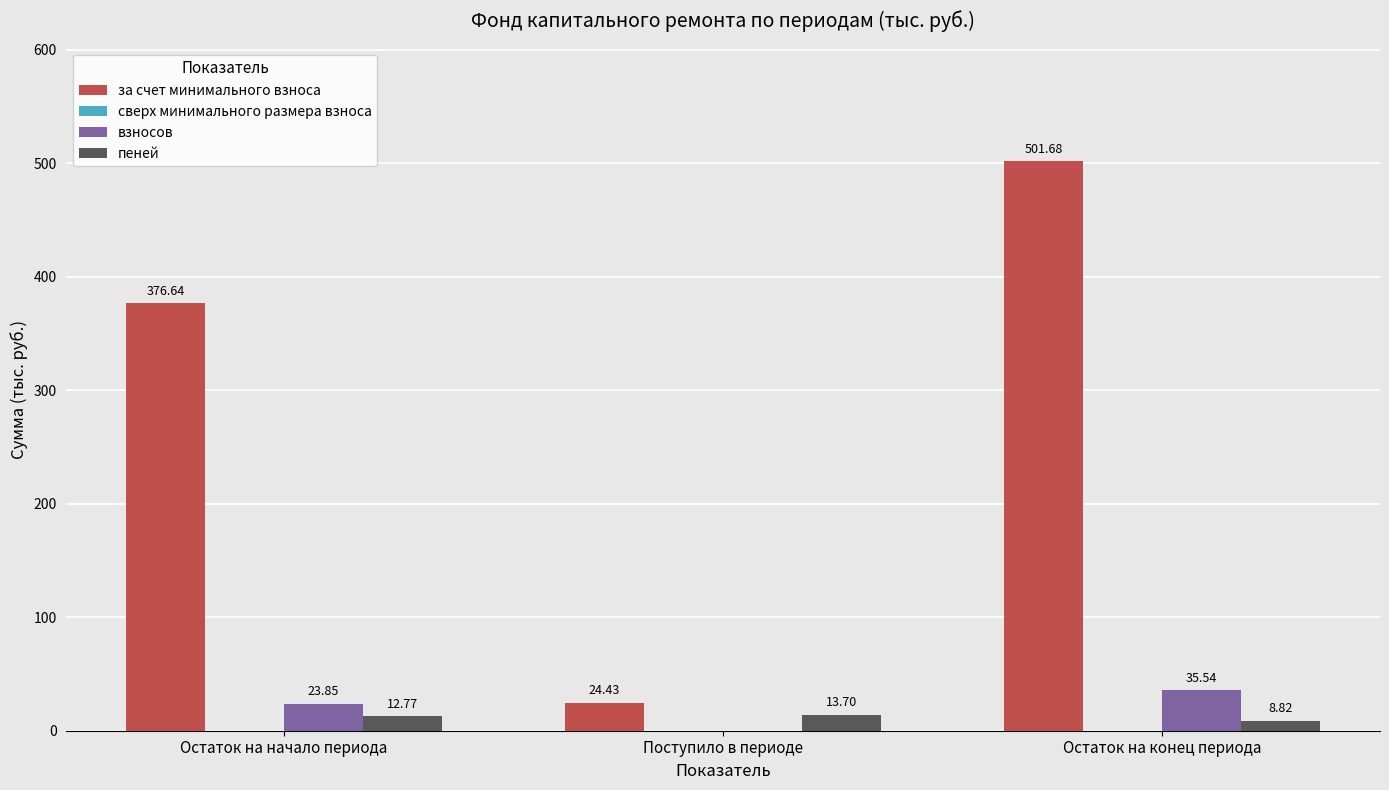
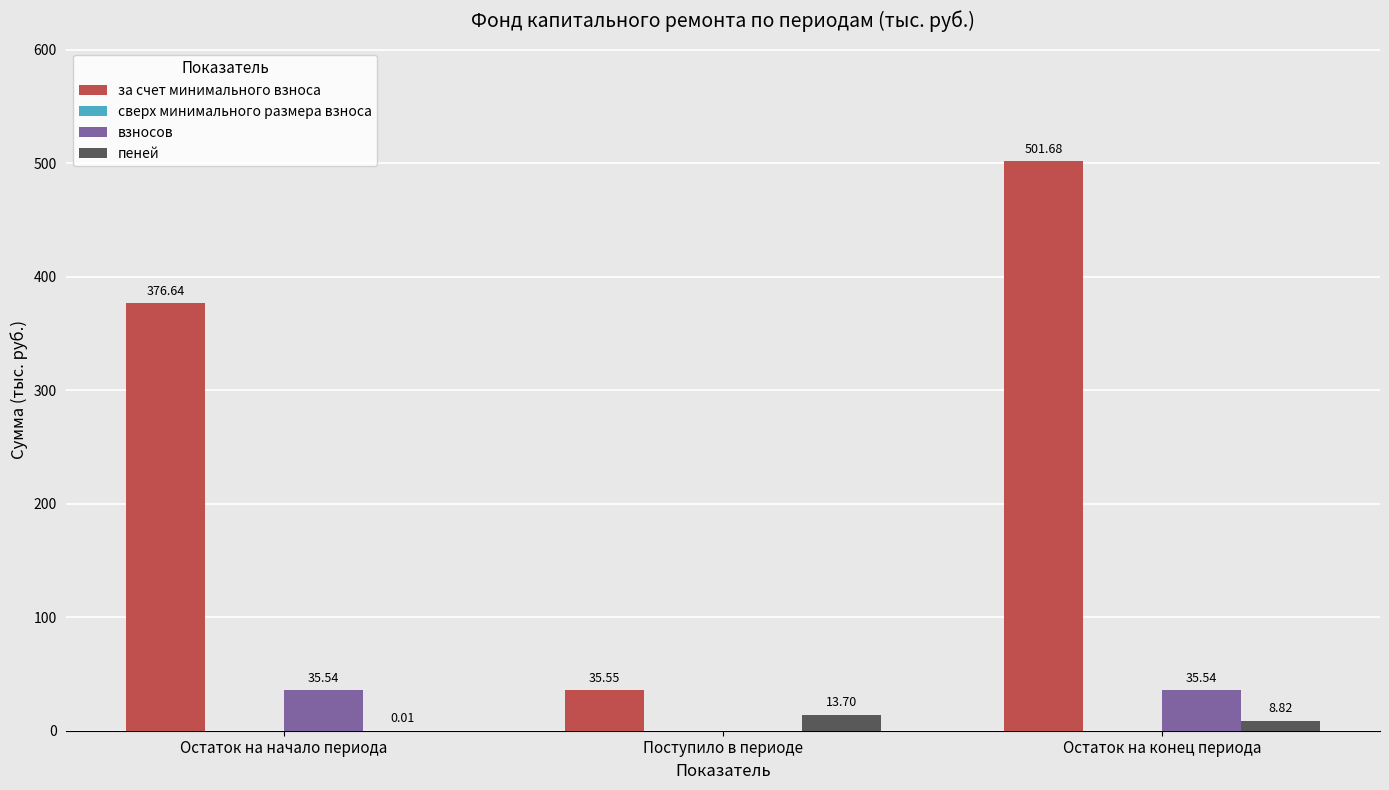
взносов, Остаток на начало периода: 23.85 -> 35.54
пеней, Остаток на начало периода: 12.77 -> 0.01
за счет минимального взноса, Поступило в периоде: 24.43 -> 35.55
